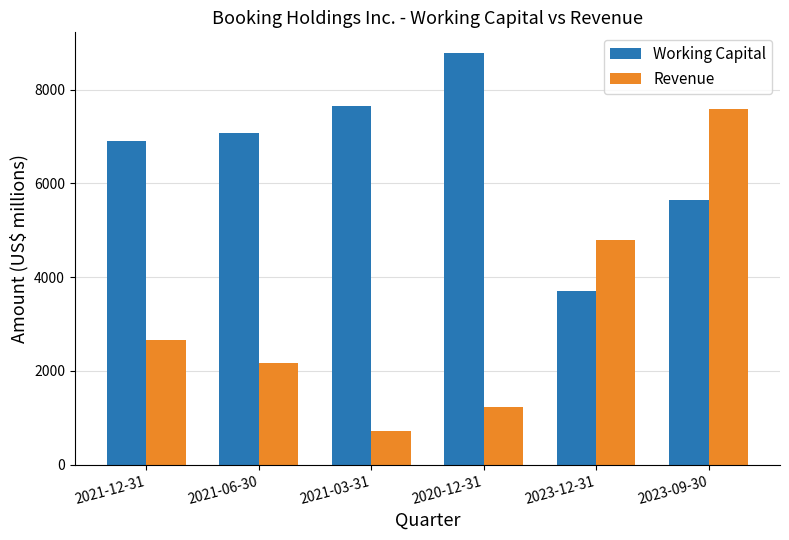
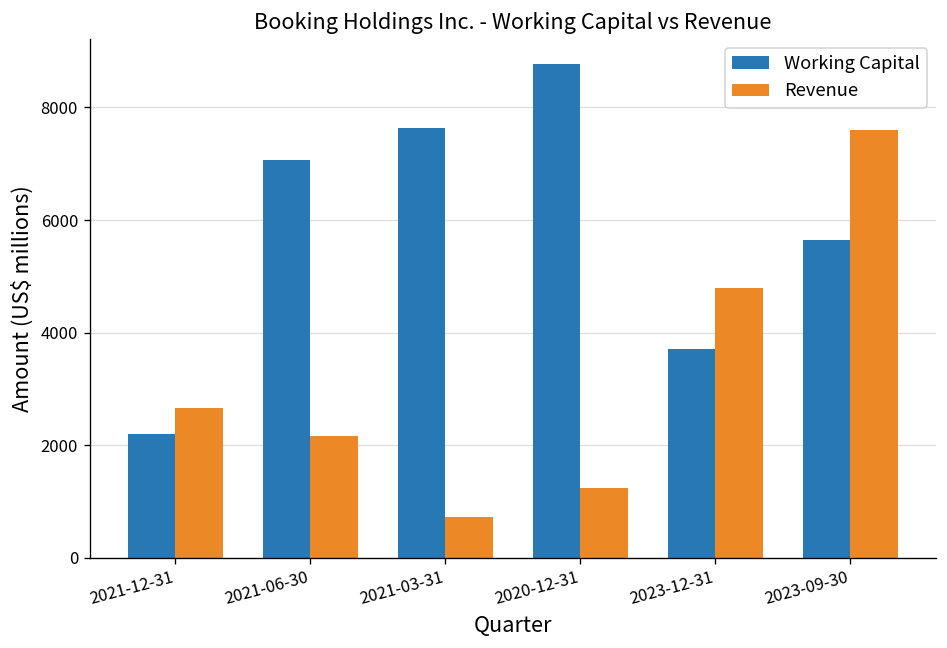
Working Capital, 2021-12-31: 6900 -> 2200
